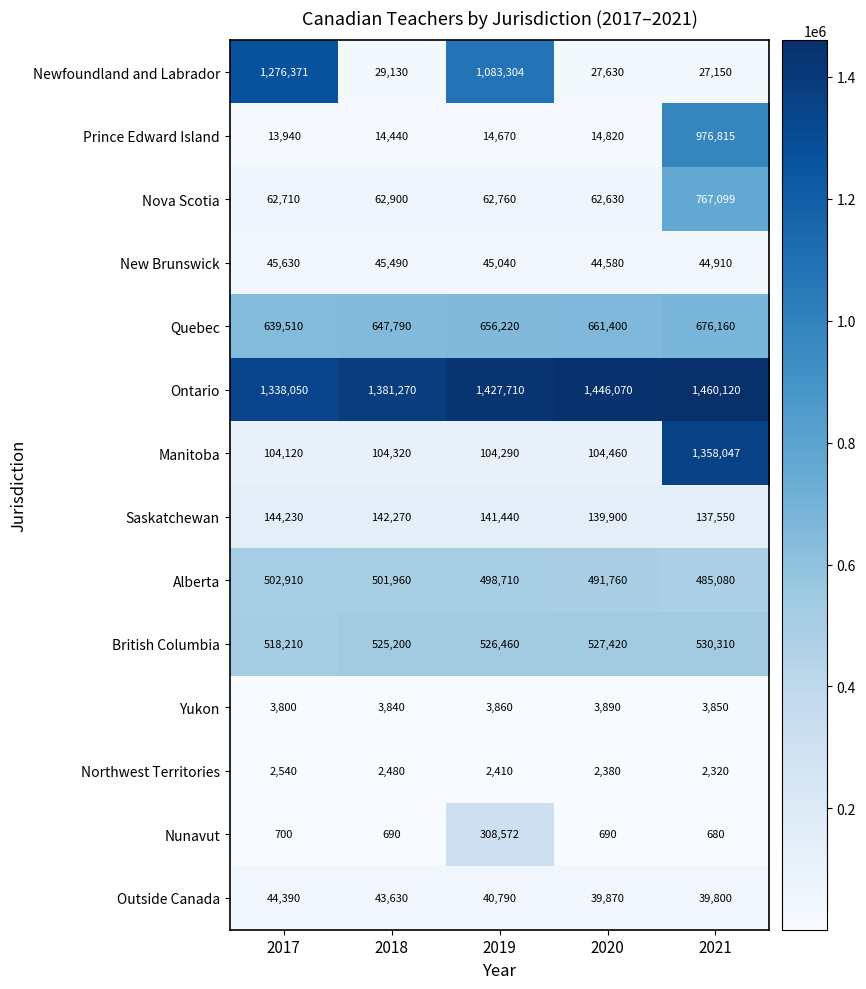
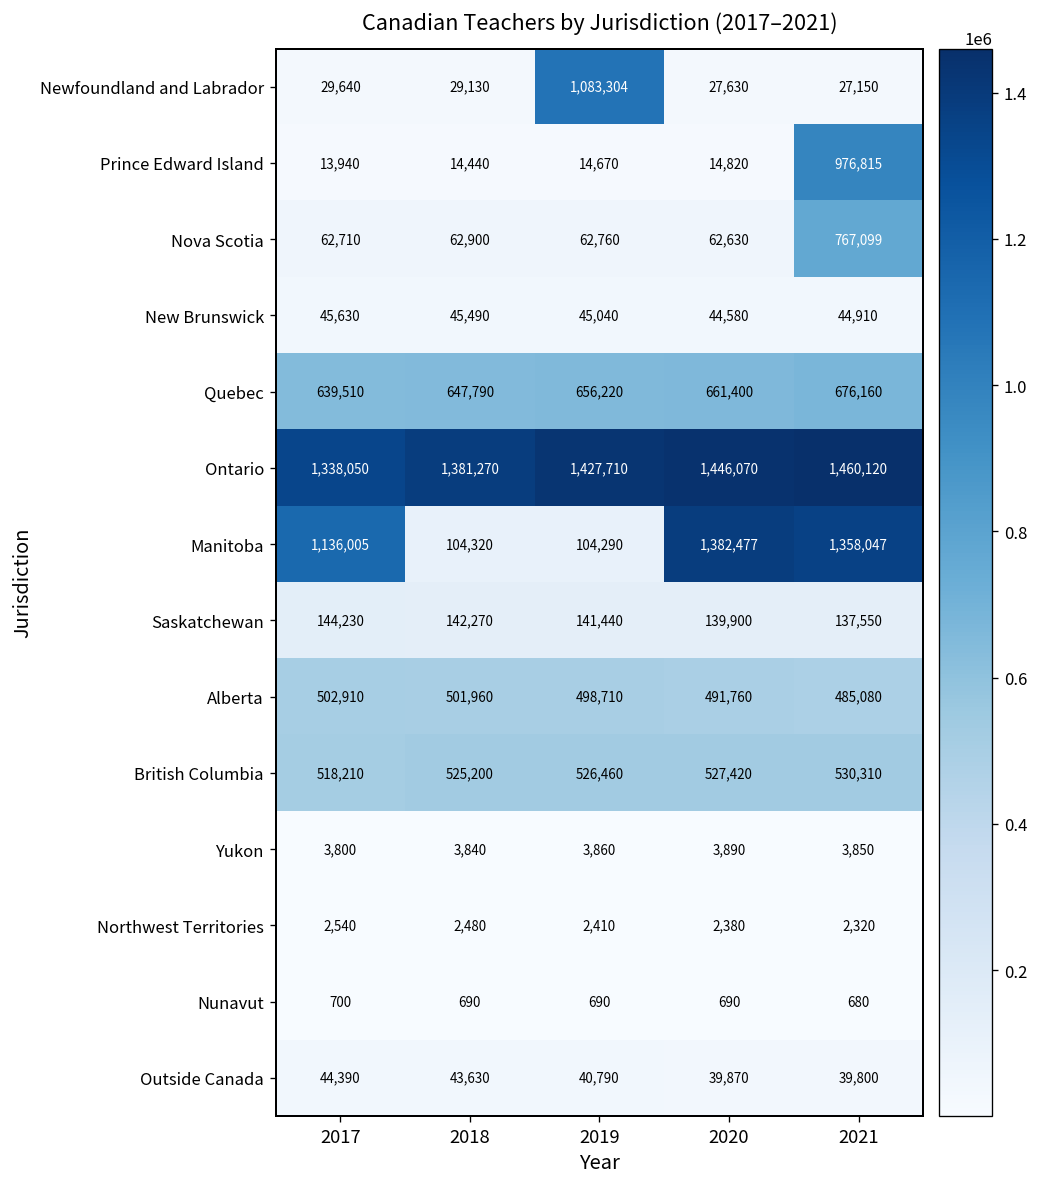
Newfoundland and Labrador, 2017: 1,276,371 -> 29,640
Manitoba, 2017: 104,120 -> 1,136,005
Manitoba, 2020: 104,460 -> 1,382,477
Nunavut, 2019: 308,572 -> 690
